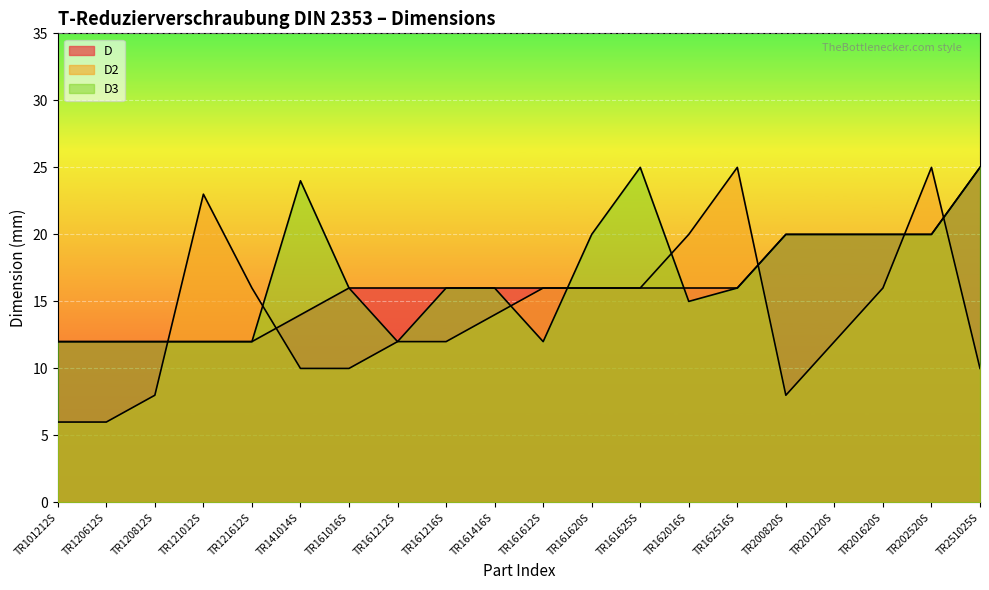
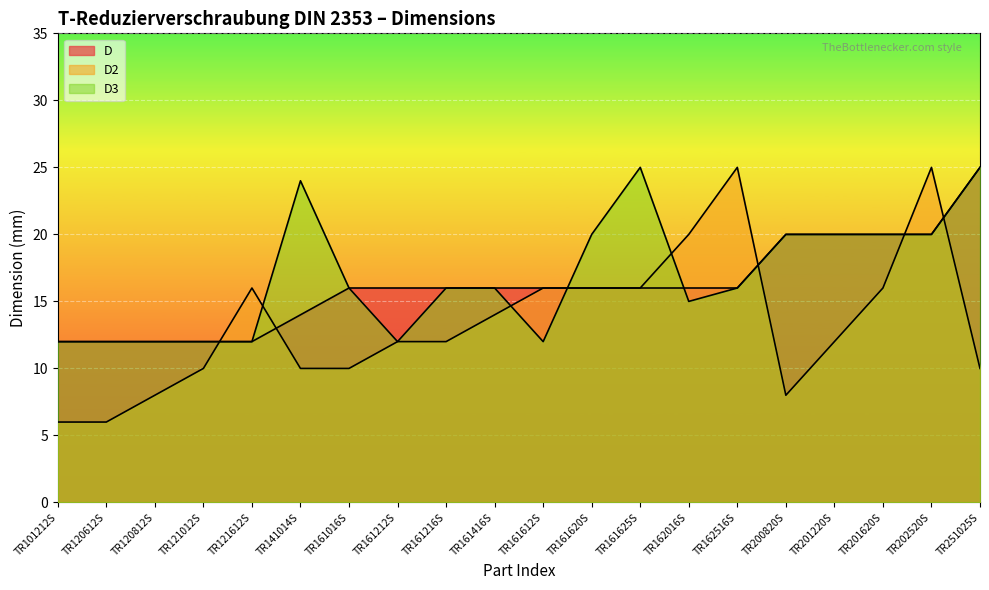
D2, TR121012S: 23 -> 10
